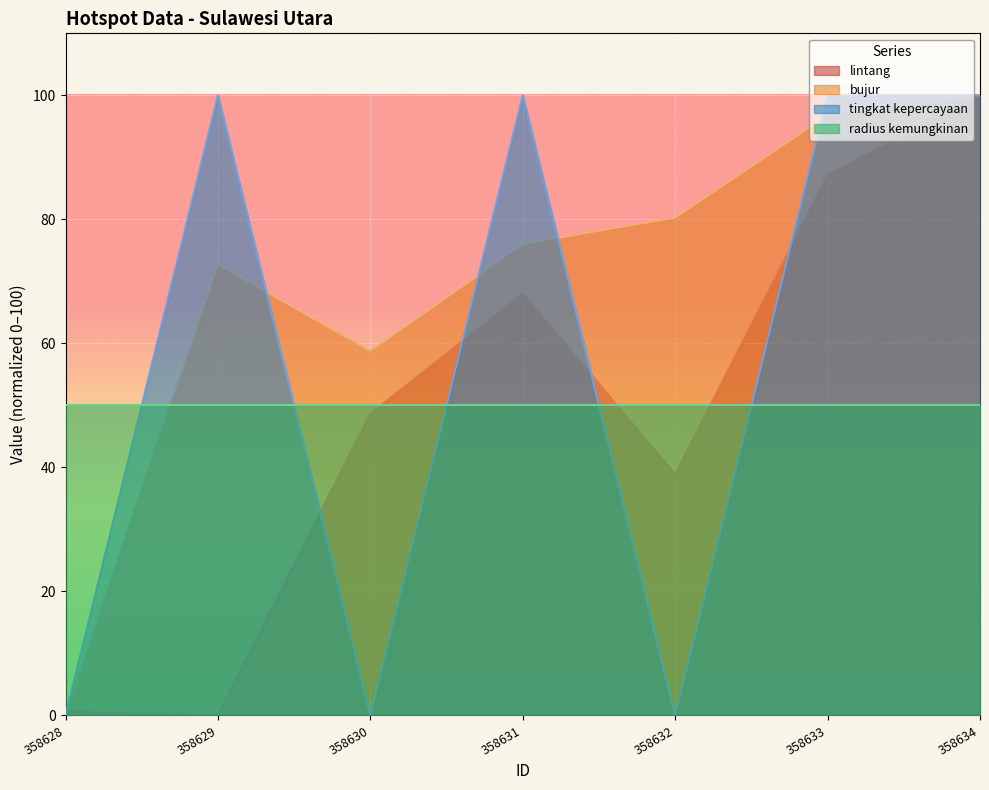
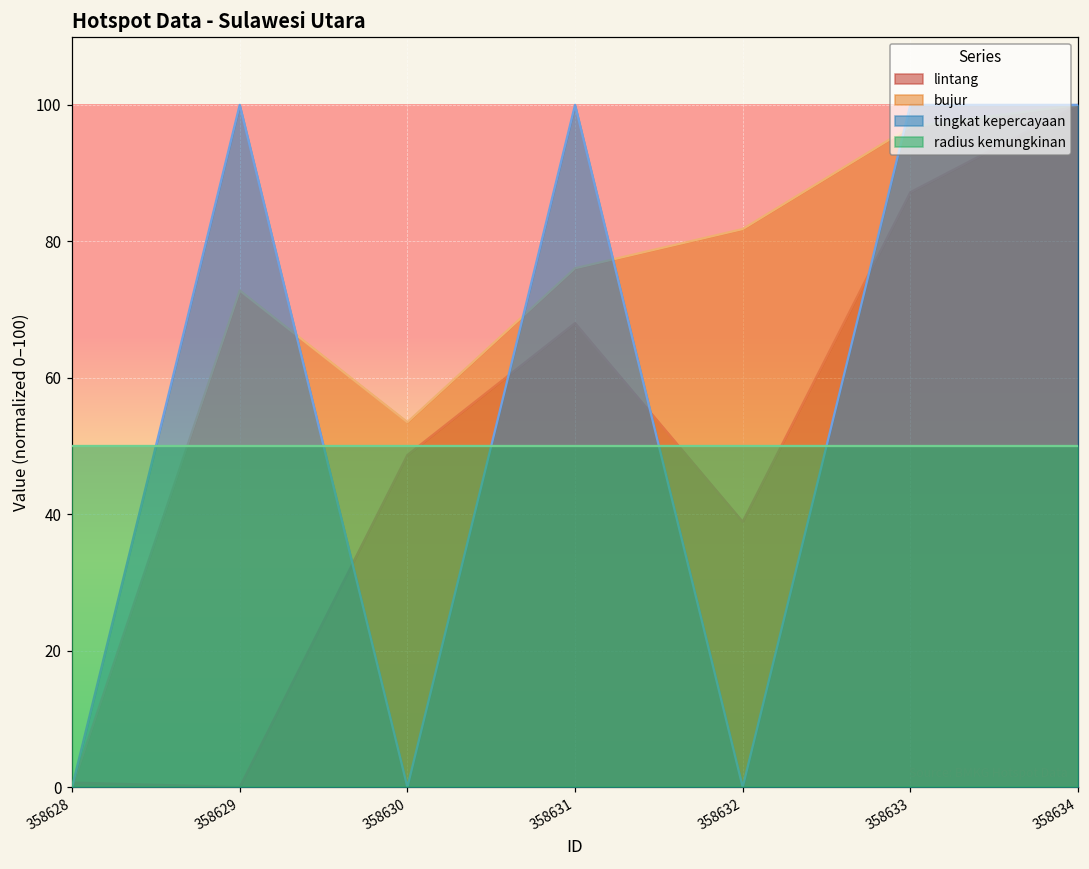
bujur, 358630: 59 -> 53
bujur, 358632: 80 -> 82
